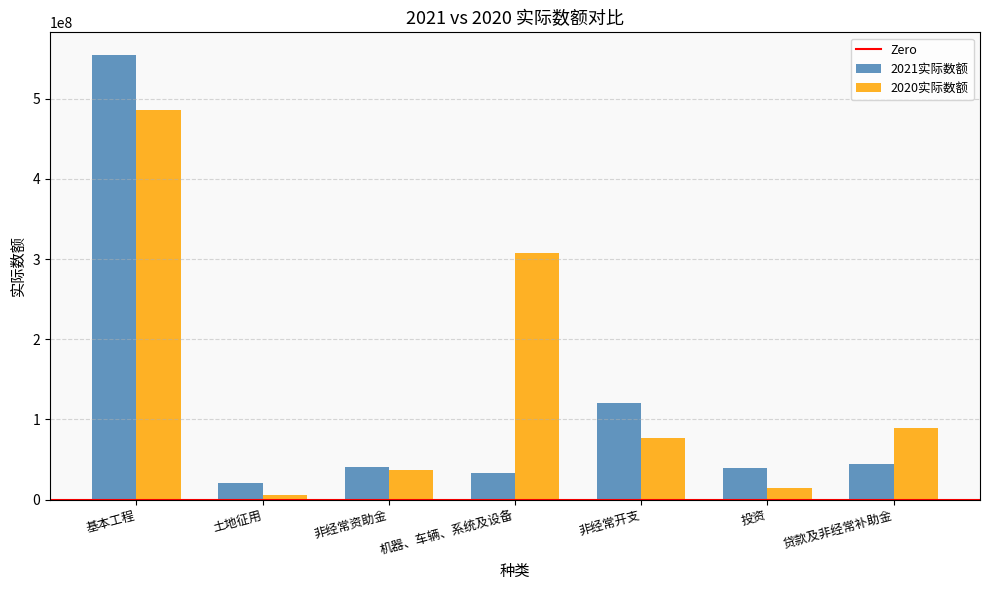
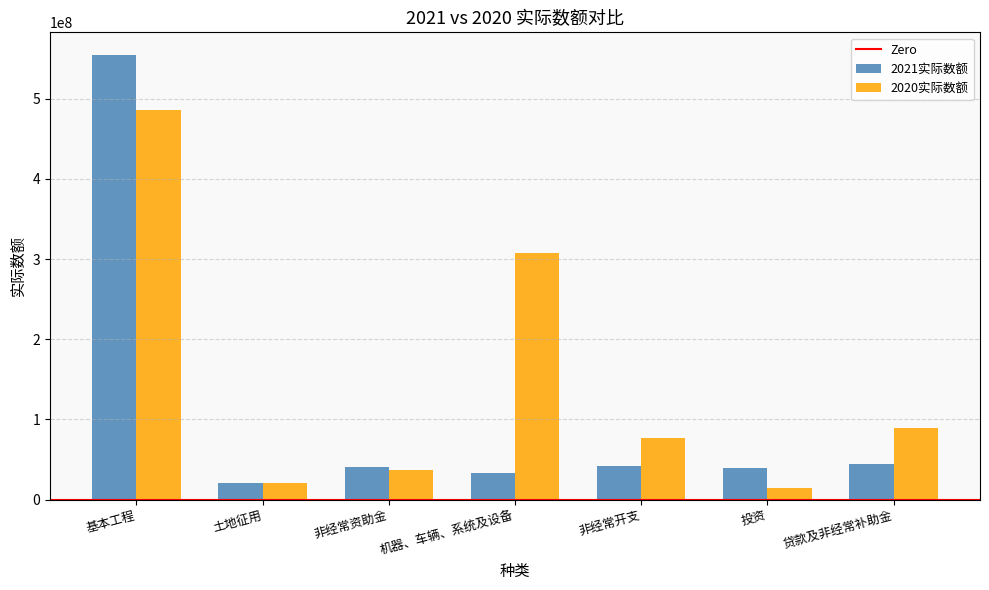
2020实际数额, 土地征用: 10000000 -> 20000000
2021实际数额, 非经常开支: 120000000 -> 40000000
